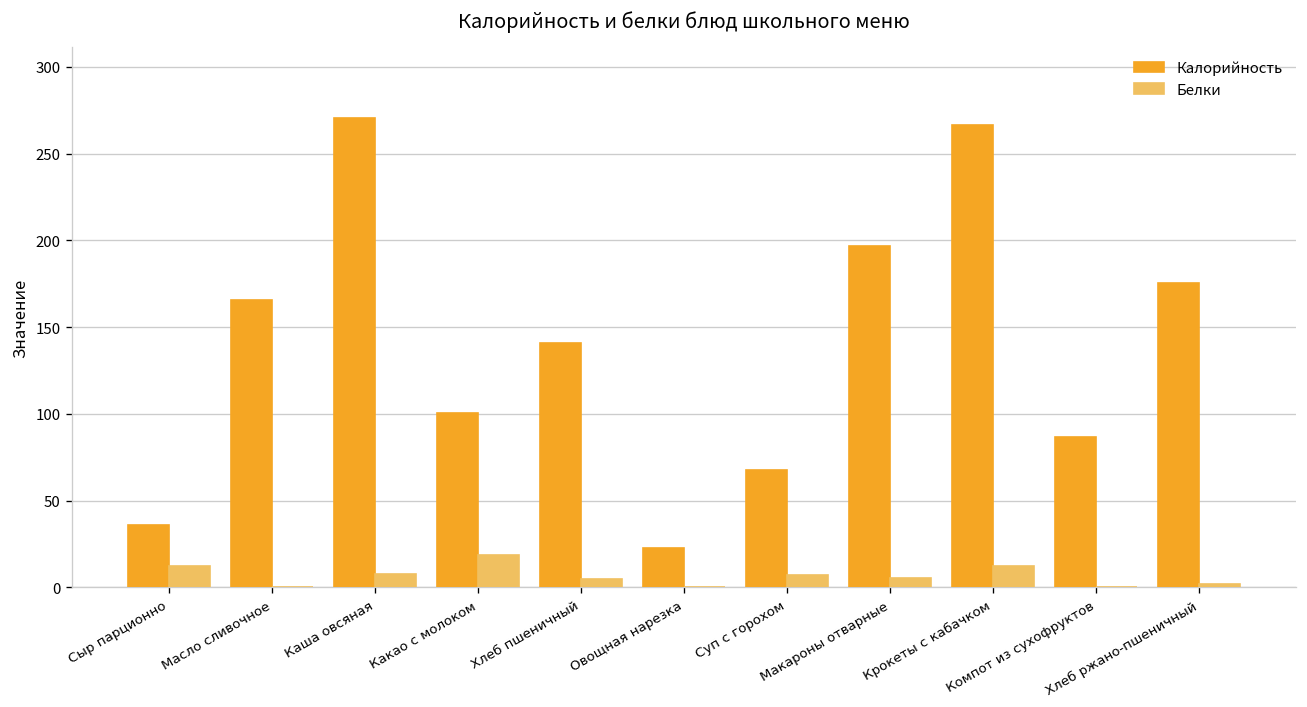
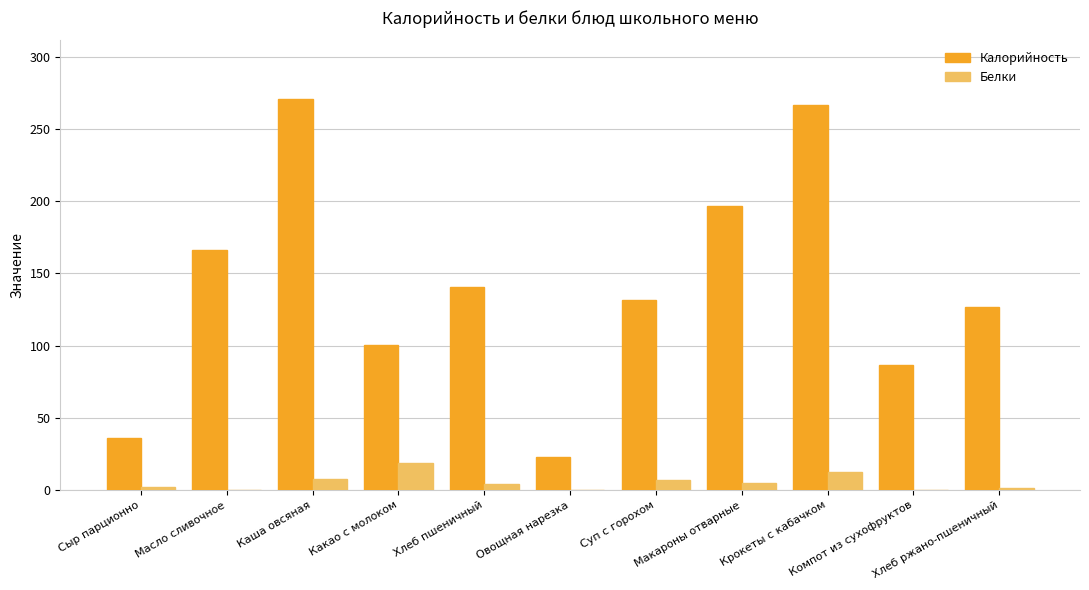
Белки, Сыр парционно: 12 -> 2
Калорийность, Суп с горохом: 68 -> 132
Калорийность, Хлеб ржано-пшеничный: 175 -> 127
